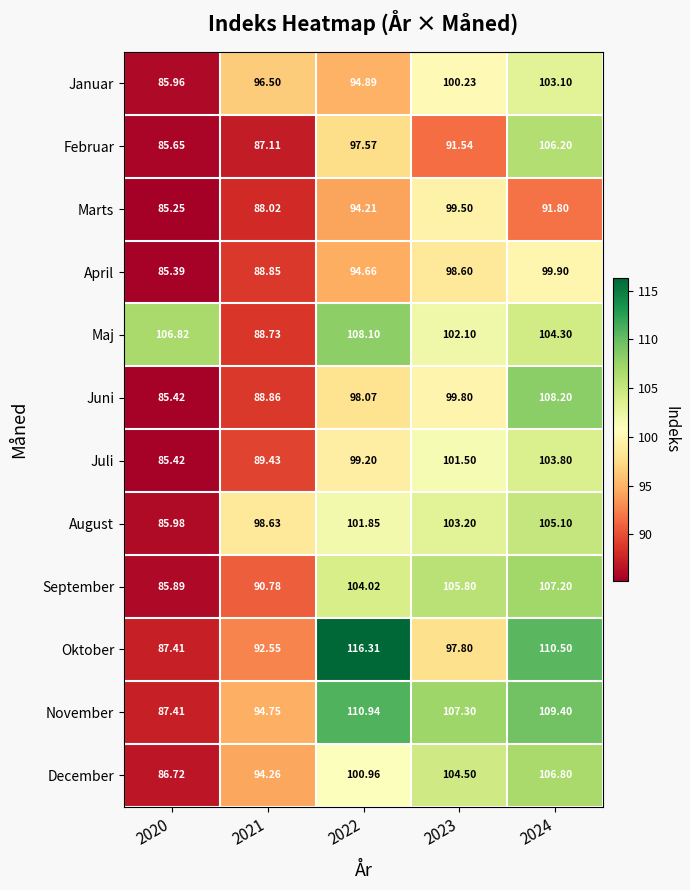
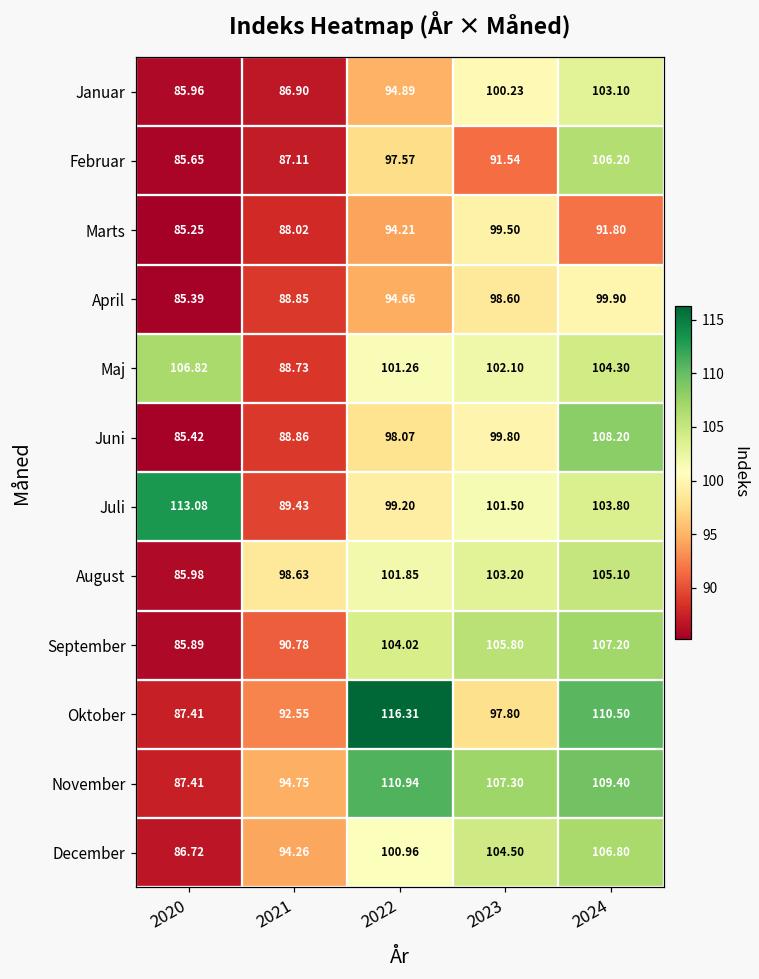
Januar, 2021: 96.50 -> 86.90
Maj, 2022: 108.10 -> 101.26
Juli, 2020: 85.42 -> 113.08
